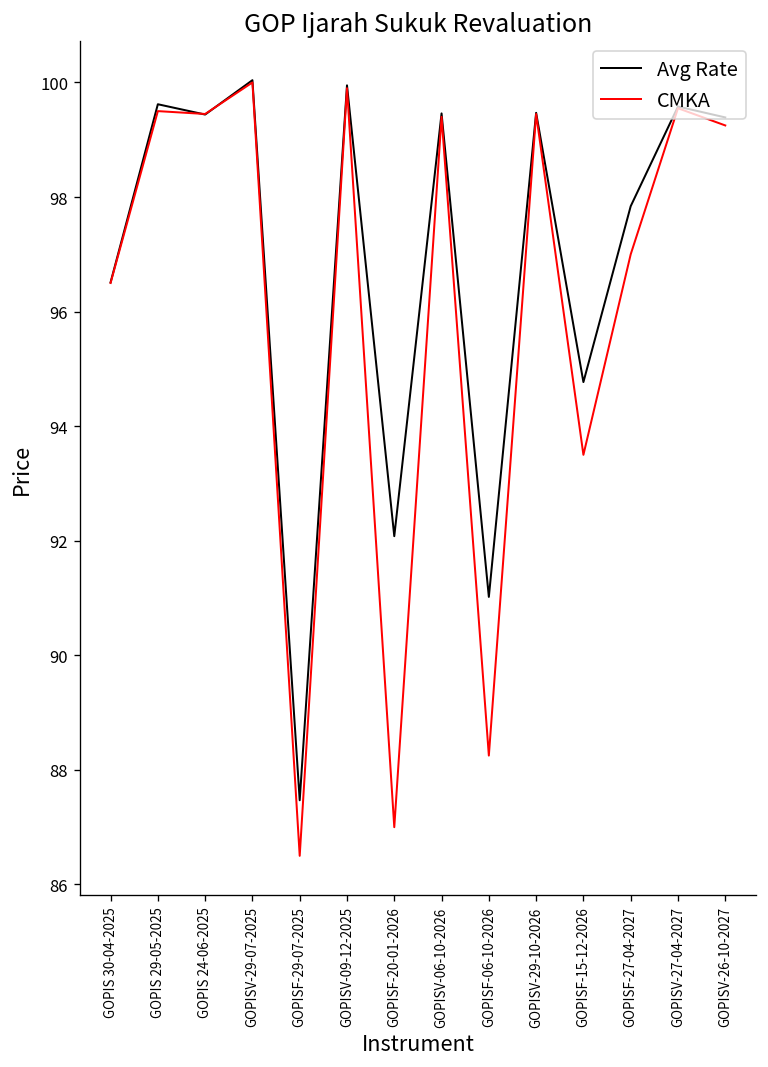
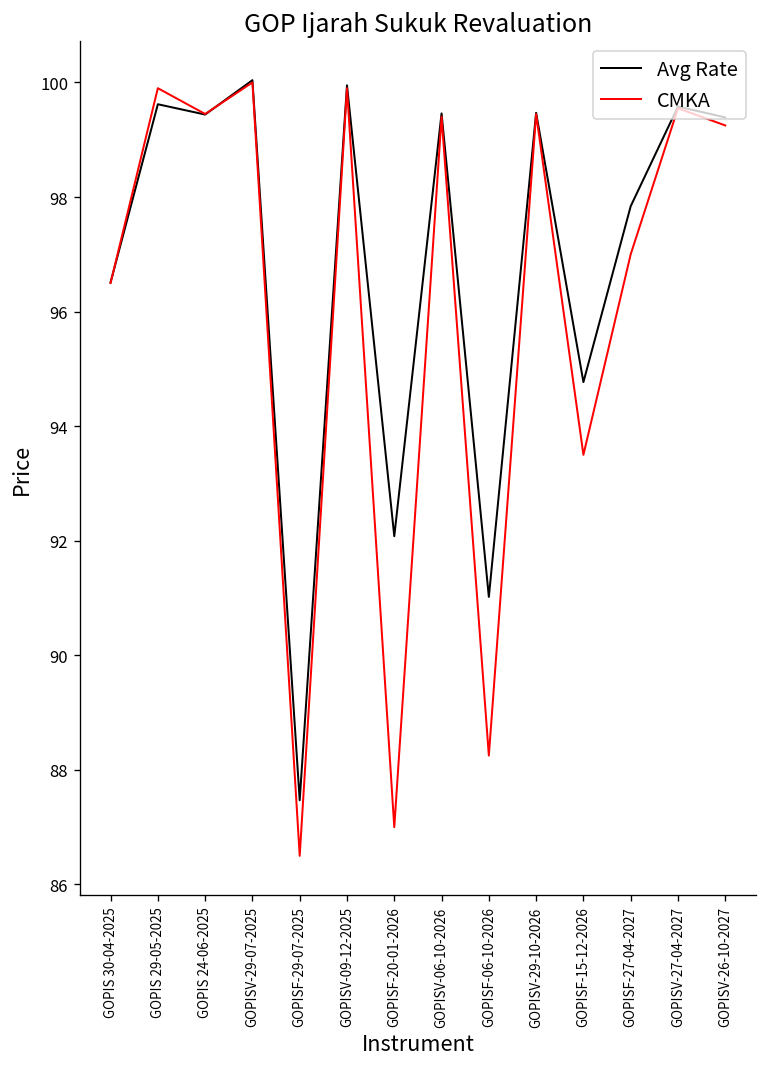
CMKA, GOPIS 29-05-2025: 99.5 -> 99.9
